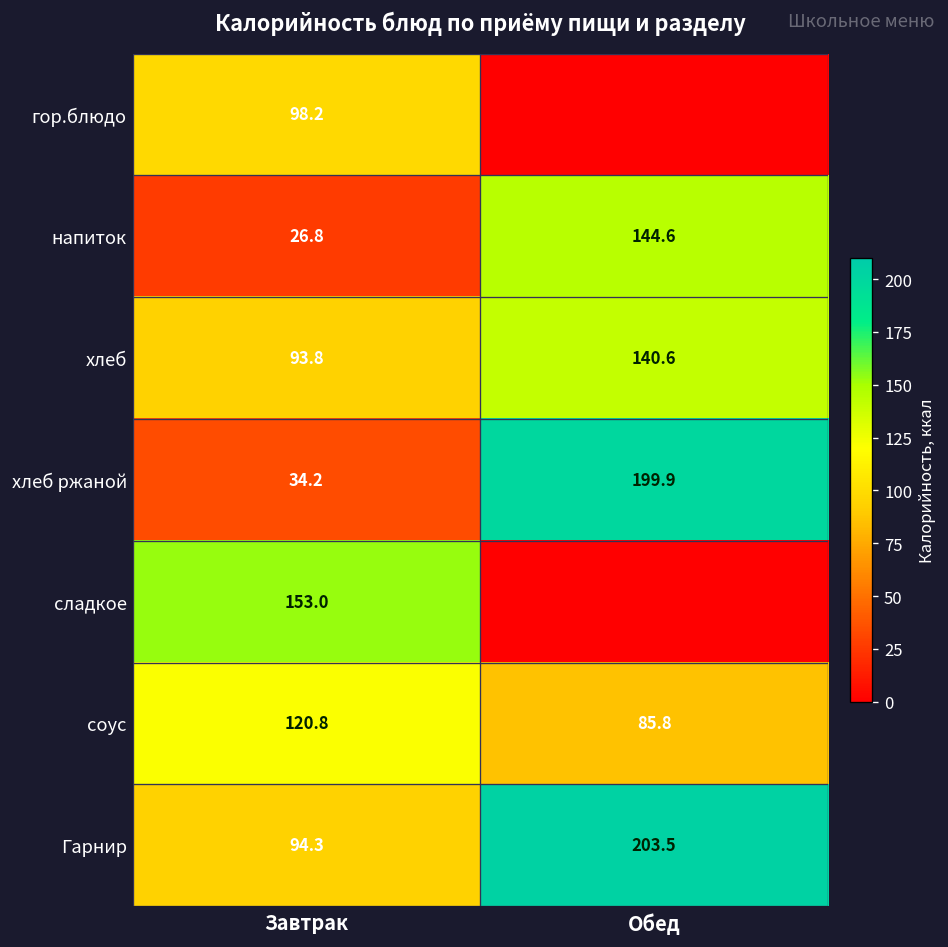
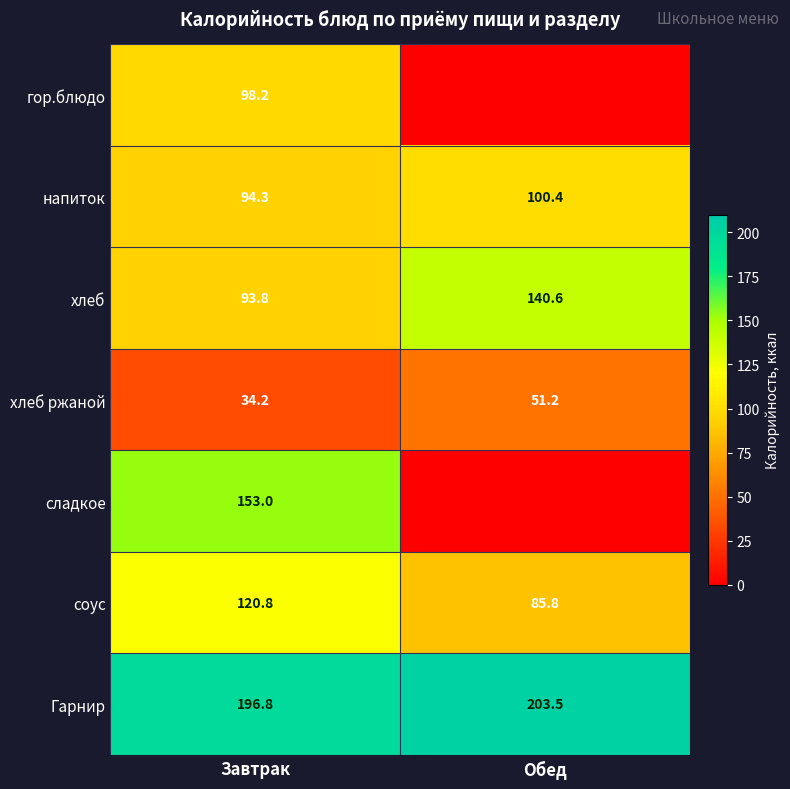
напиток, Завтрак: 26.8 -> 94.3
напиток, Обед: 144.6 -> 100.4
хлеб ржаной, Обед: 199.9 -> 51.2
Гарнир, Завтрак: 94.3 -> 196.8
